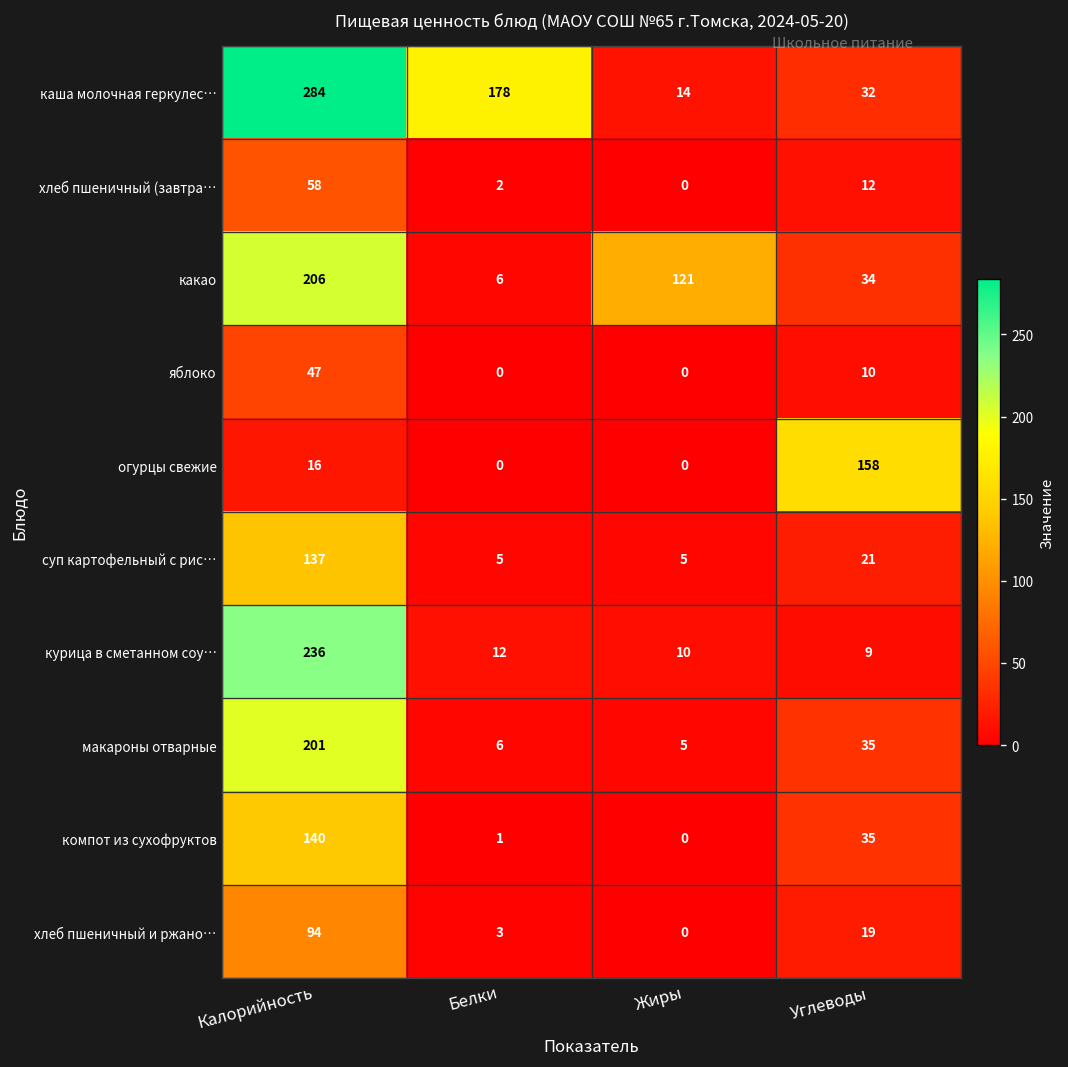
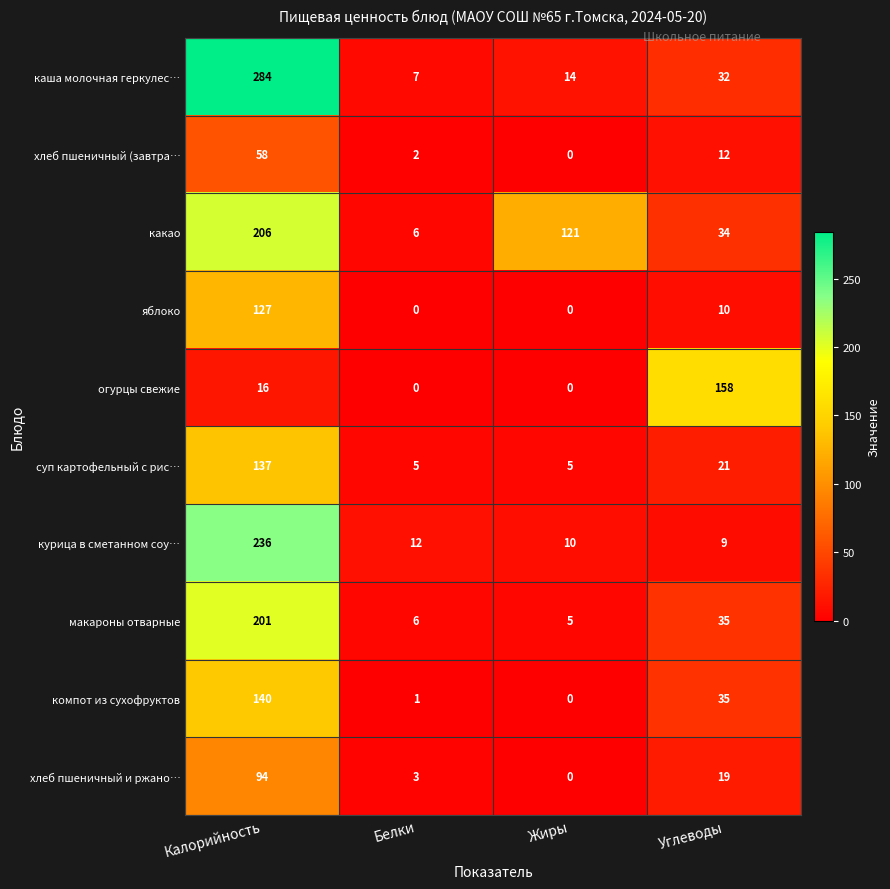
каша молочная геркулес…, Белки: 178 -> 7
яблоко, Калорийность: 47 -> 127
